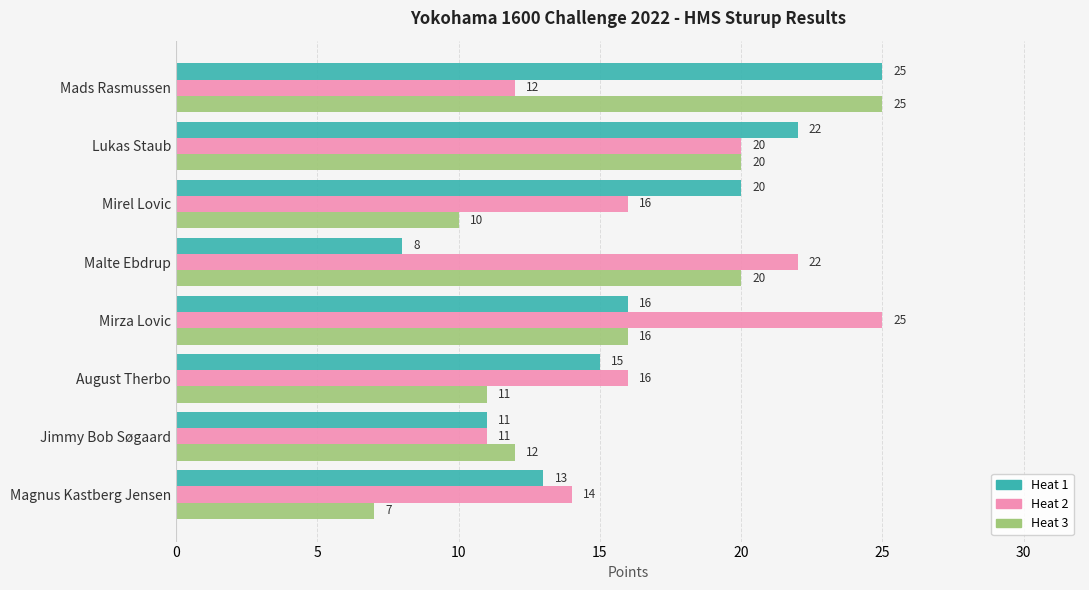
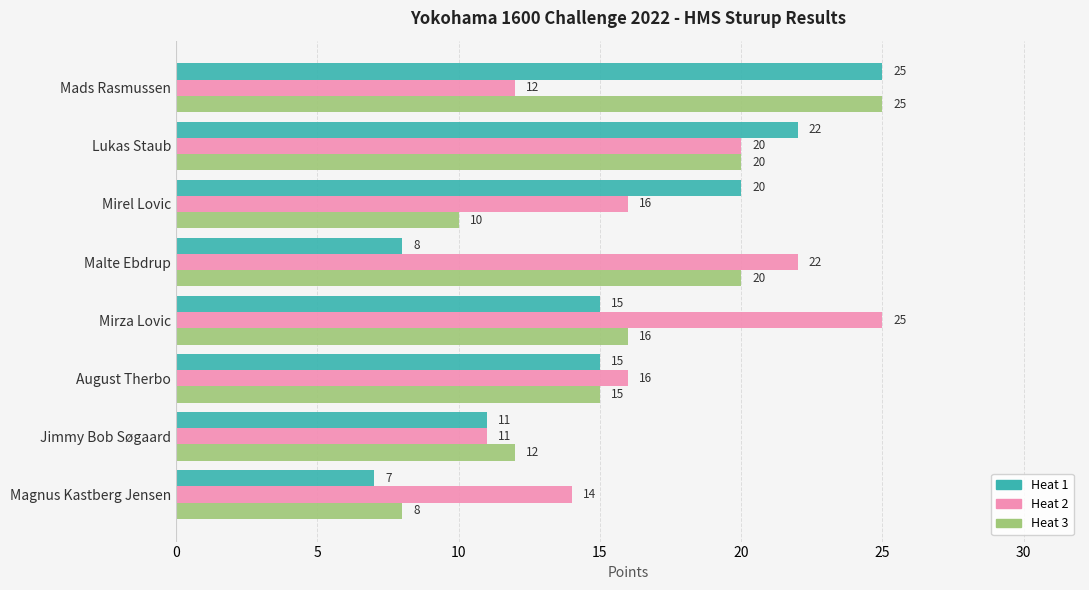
Heat 1, Mirza Lovic: 16 -> 15
Heat 3, August Therbo: 11 -> 15
Heat 1, Magnus Kastberg Jensen: 13 -> 7
Heat 3, Magnus Kastberg Jensen: 7 -> 8
